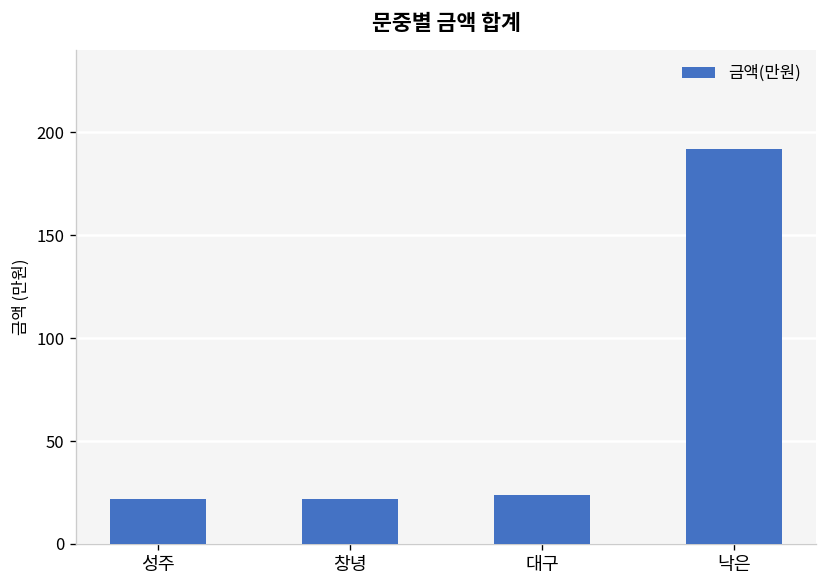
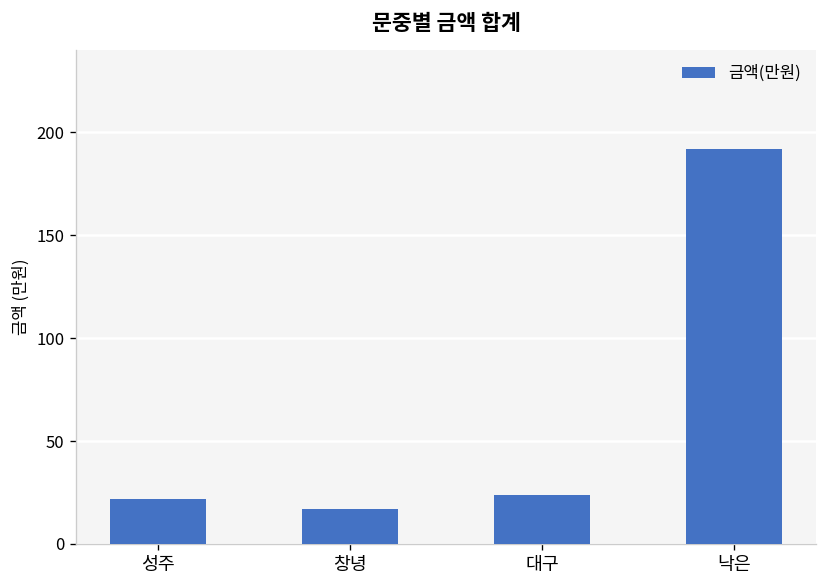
창녕: 22 -> 17
